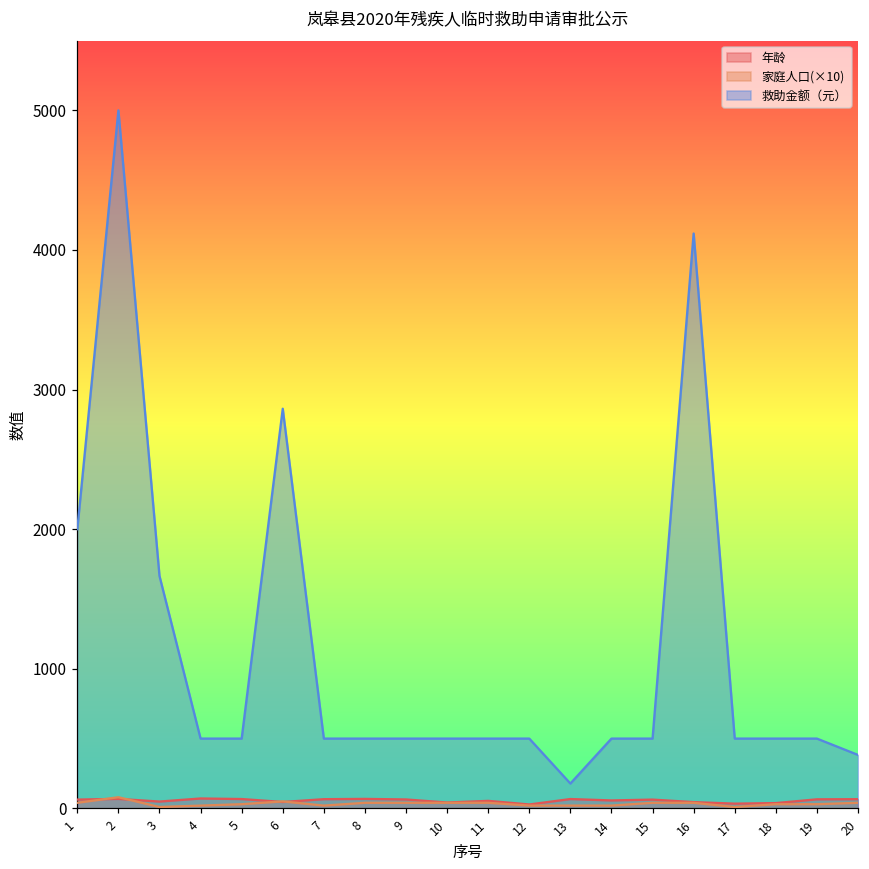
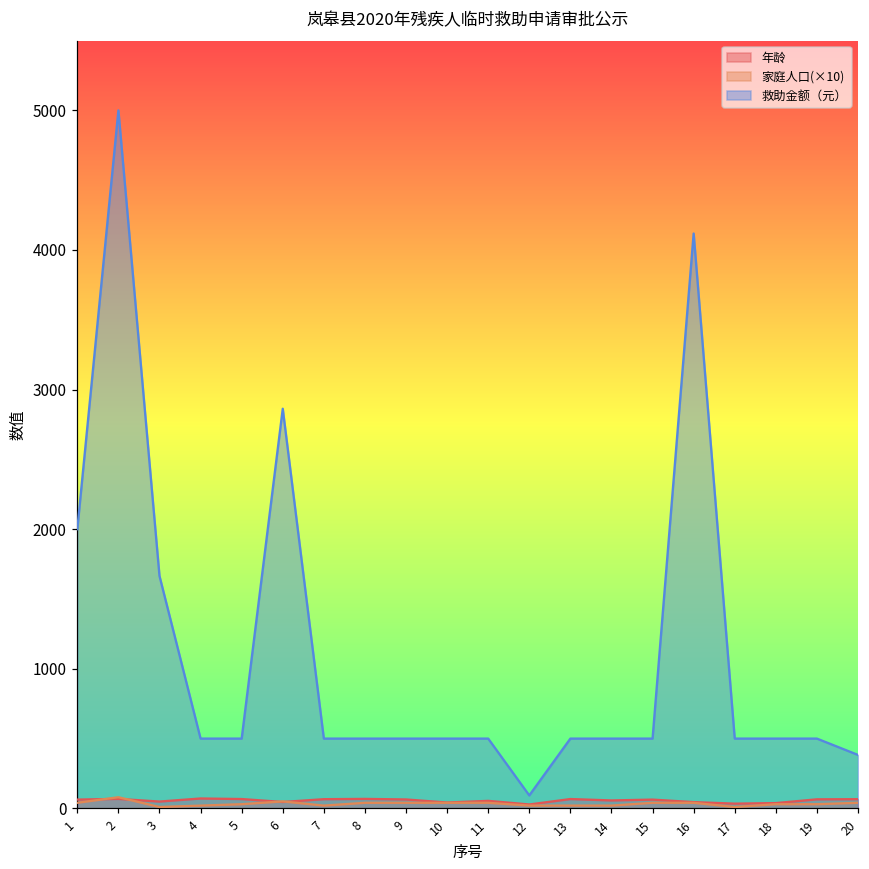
救助金额（元）, 12: 500 -> 90
救助金额（元）, 13: 180 -> 500
